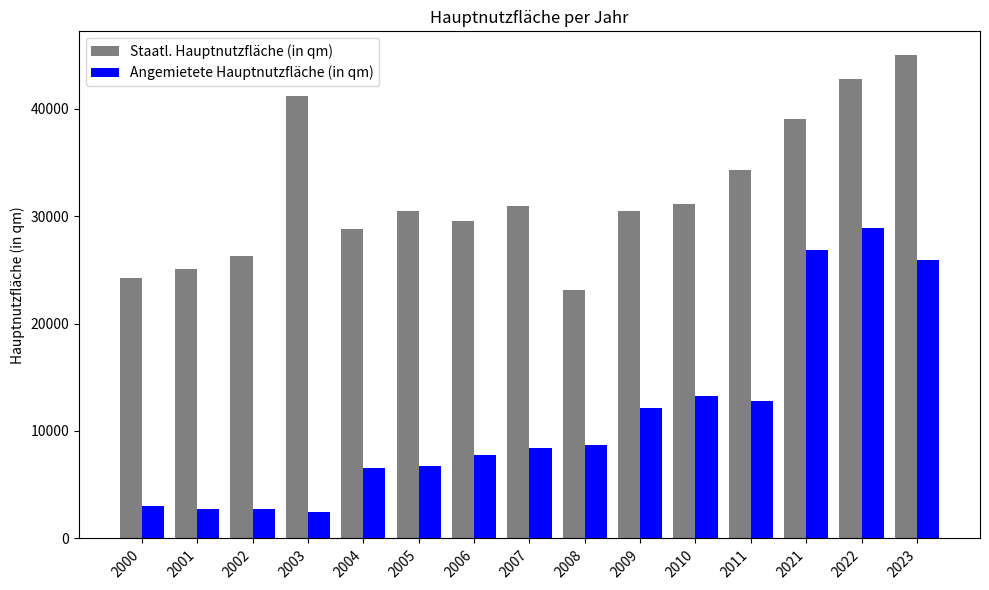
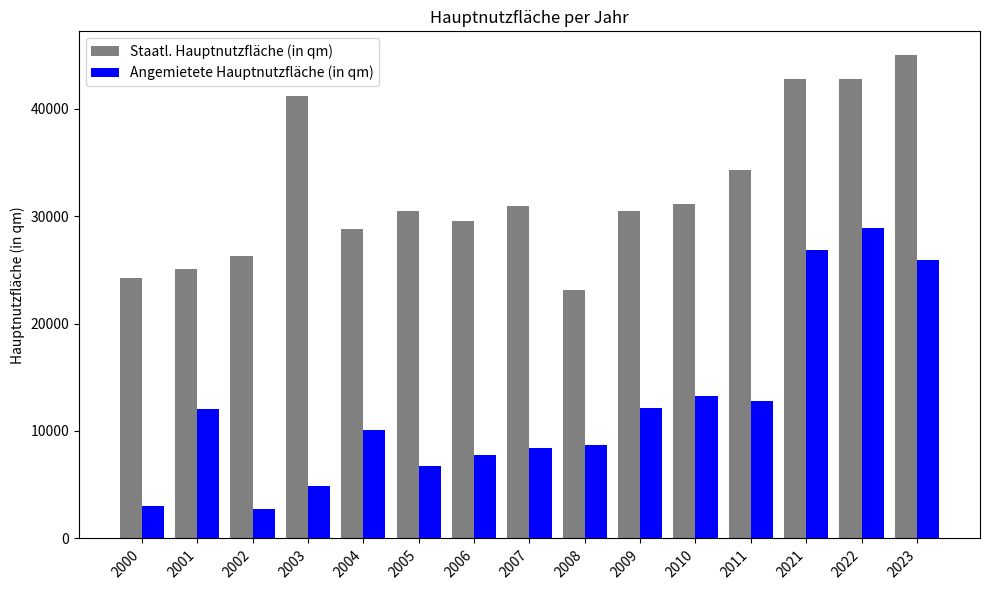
Angemietete Hauptnutzfläche (in qm), 2001: 2800 -> 12100
Angemietete Hauptnutzfläche (in qm), 2003: 2500 -> 4900
Angemietete Hauptnutzfläche (in qm), 2004: 6600 -> 10100
Staatl. Hauptnutzfläche (in qm), 2021: 39100 -> 42700
